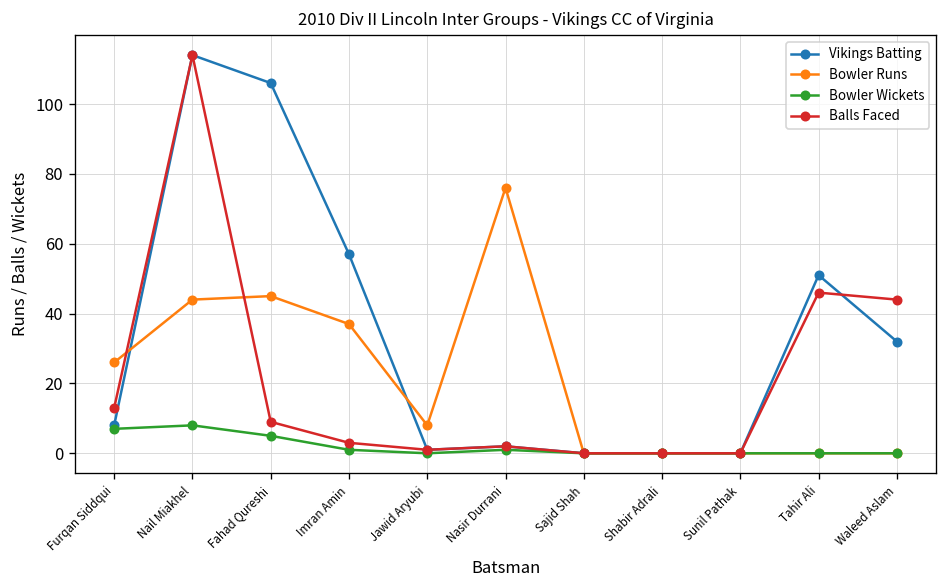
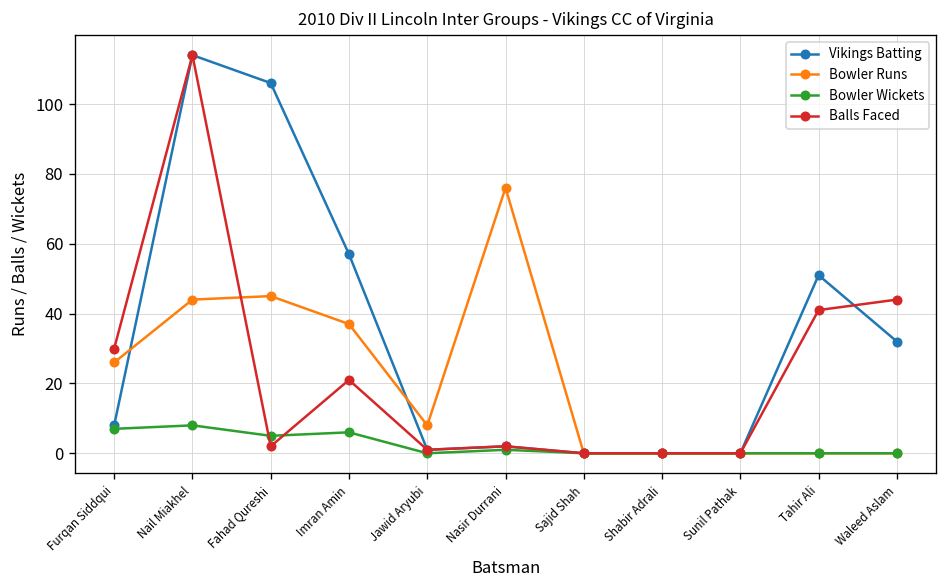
Balls Faced, Furqan Siddqui: 13 -> 30
Balls Faced, Fahad Qureshi: 9 -> 2
Bowler Wickets, Imran Amin: 1 -> 6
Balls Faced, Imran Amin: 3 -> 21
Balls Faced, Tahir Ali: 46 -> 41
